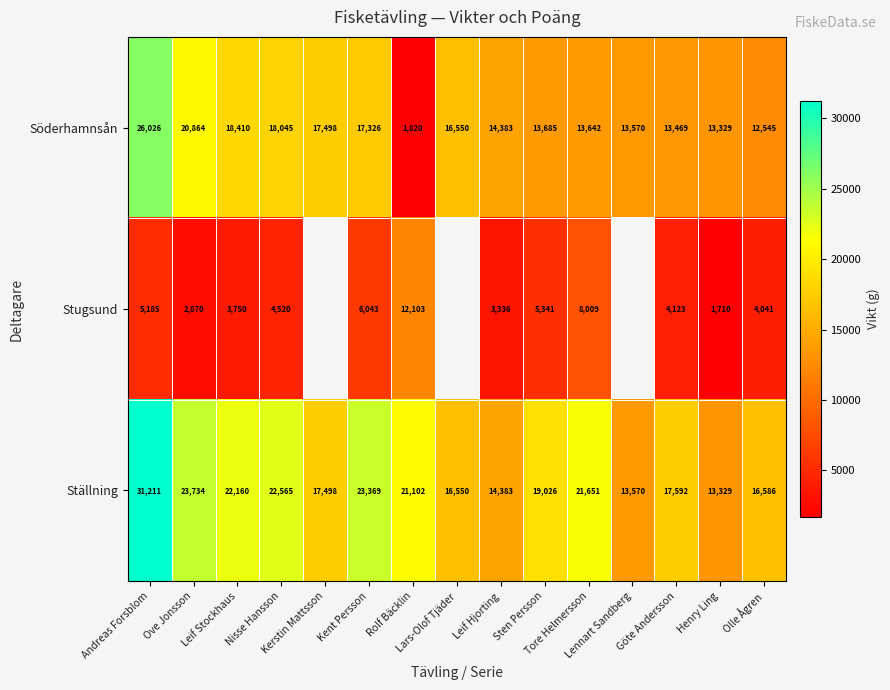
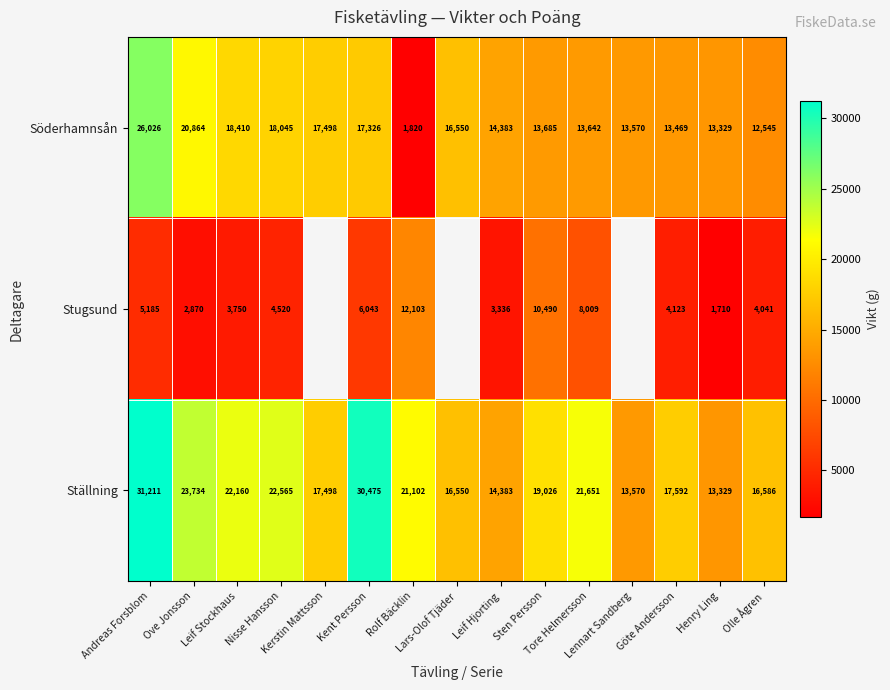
Stugsund, Sten Persson: 5,341 -> 10,490
Ställning, Kent Persson: 23,369 -> 30,475
